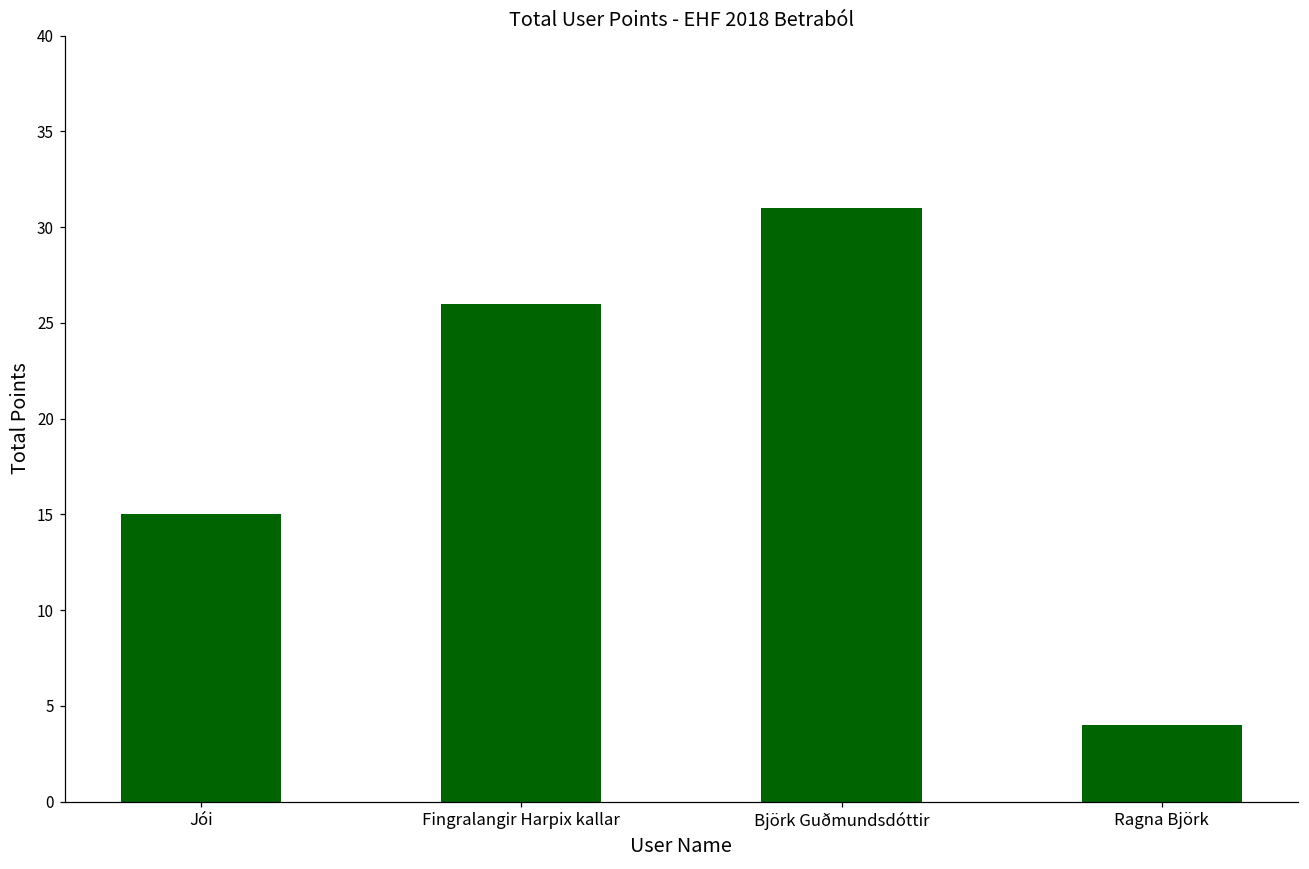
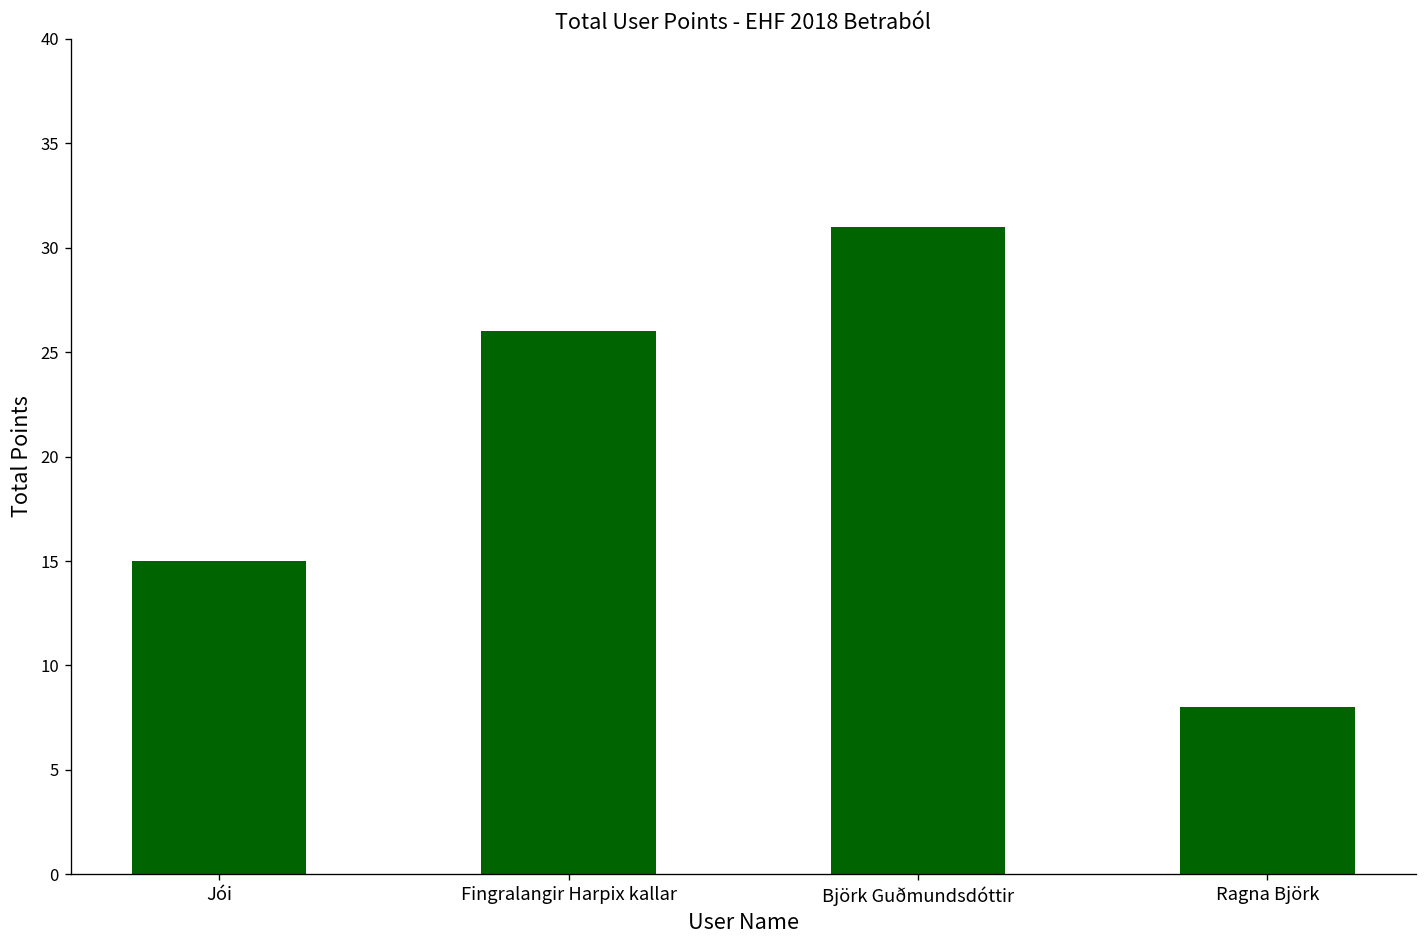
Ragna Björk: 4 -> 8
